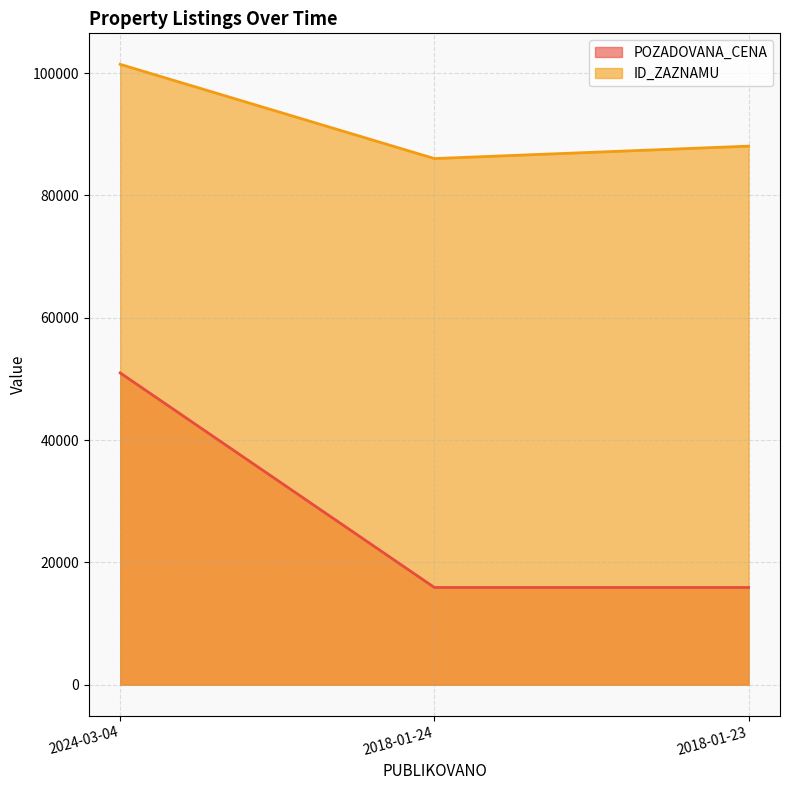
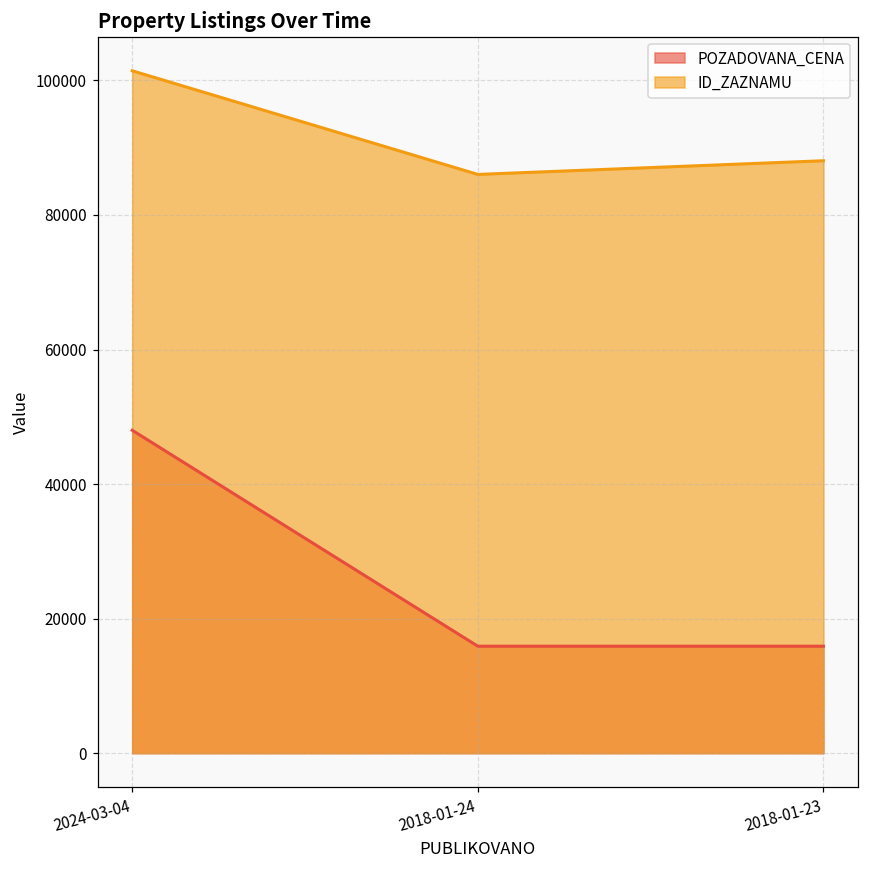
POZADOVANA_CENA, 2024-03-04: 51000 -> 48000
